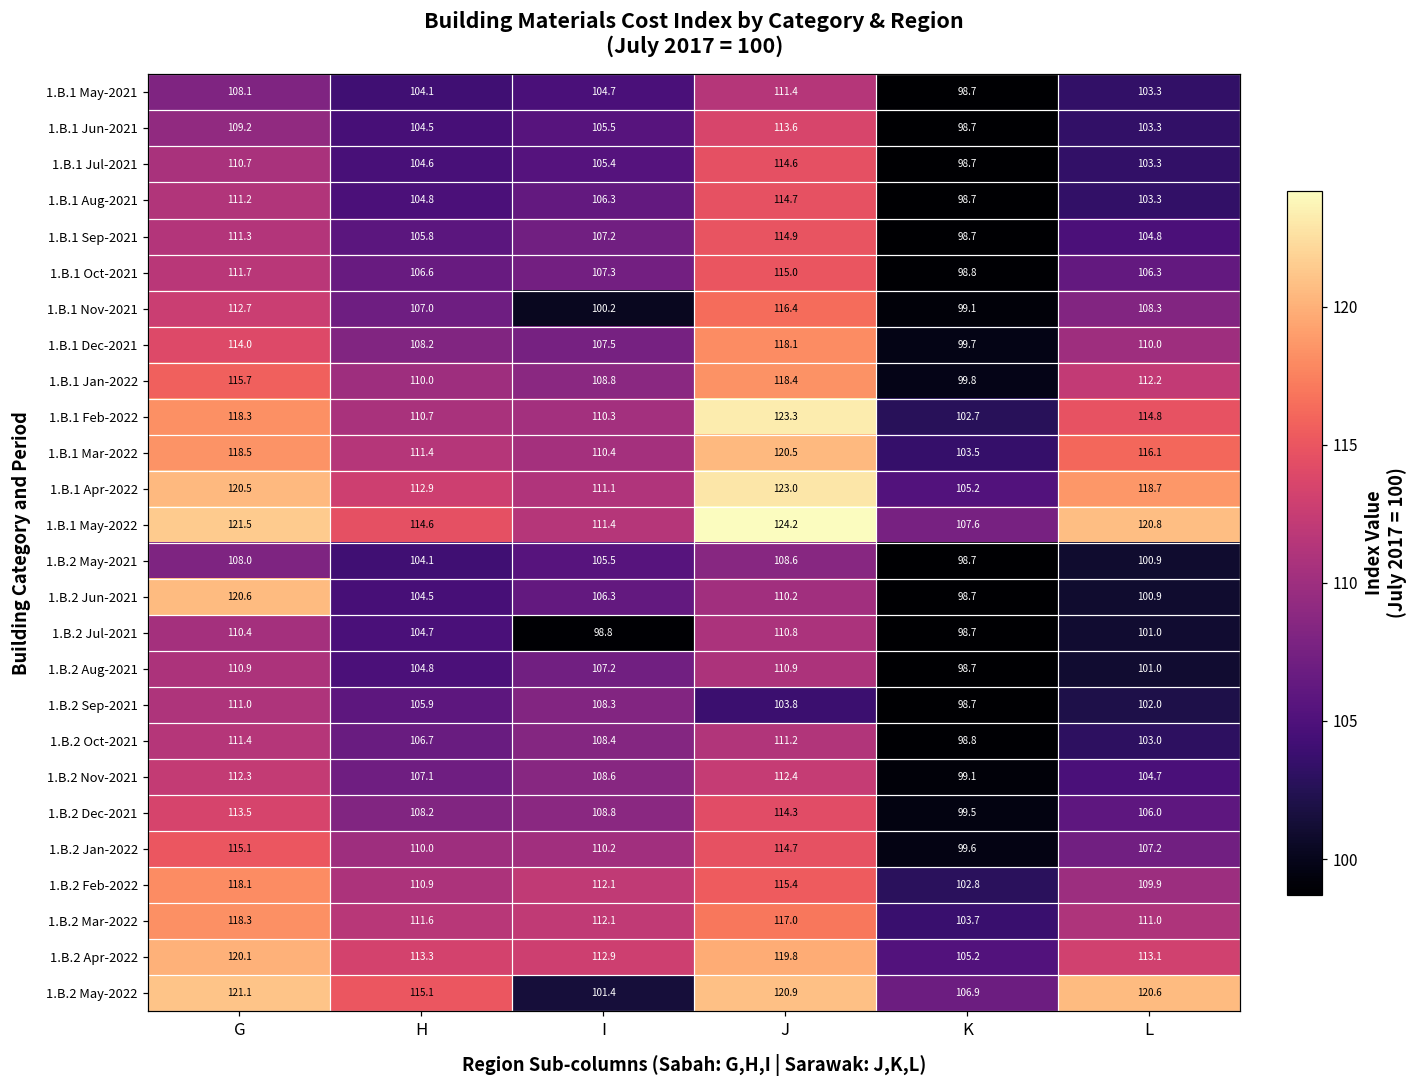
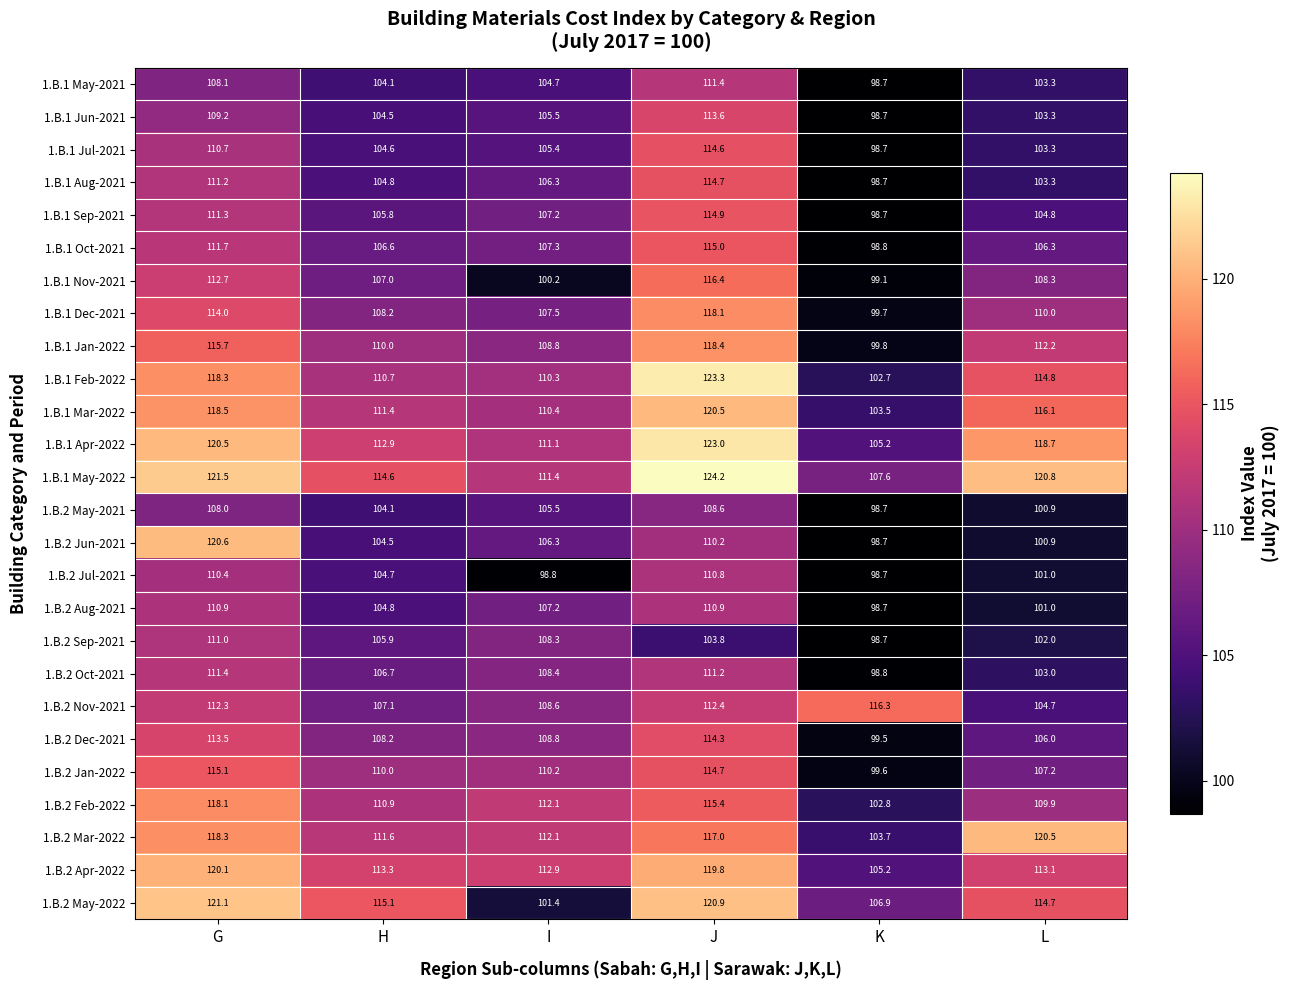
1.B.2 Nov-2021, K: 99.1 -> 116.3
1.B.2 Mar-2022, L: 111.0 -> 120.5
1.B.2 May-2022, L: 120.6 -> 114.7
